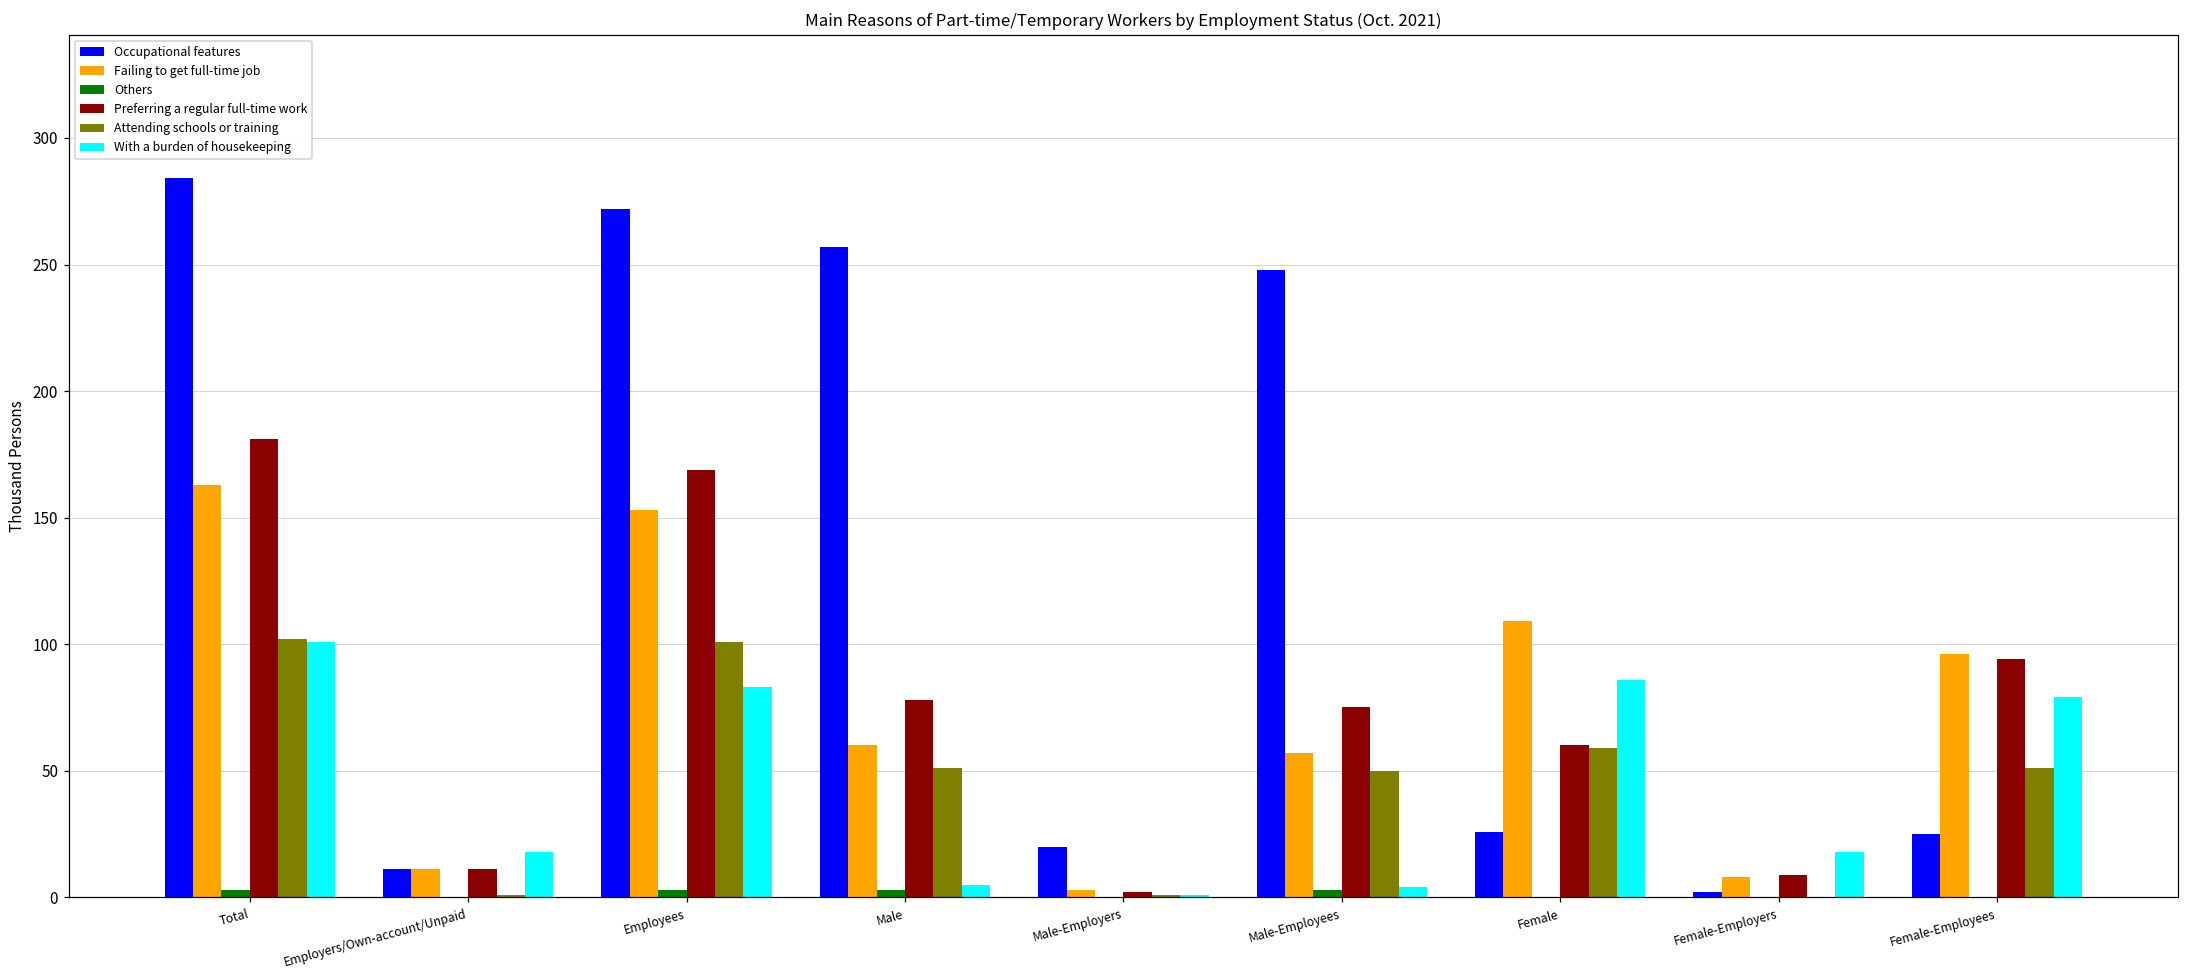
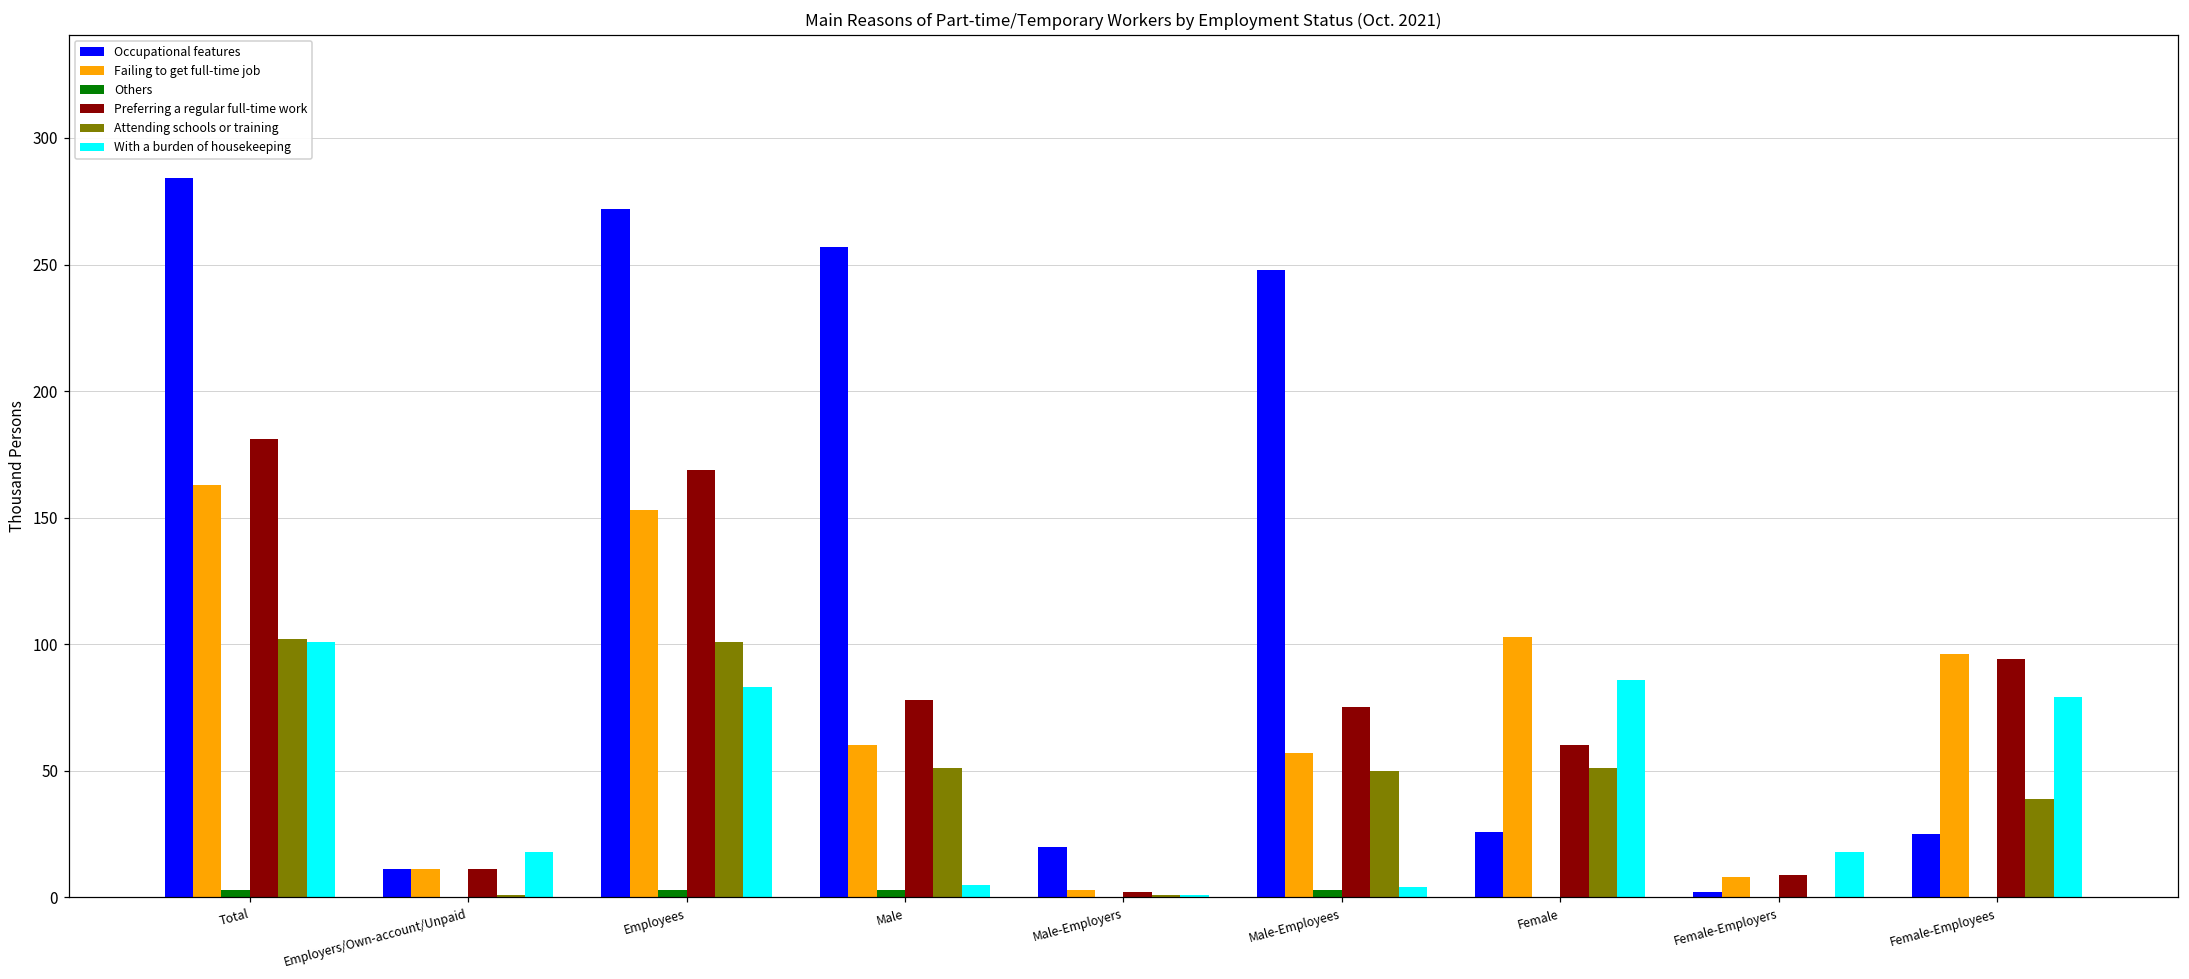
Failing to get full-time job, Female: 109 -> 103
Attending schools or training, Female: 59 -> 51
Attending schools or training, Female-Employees: 51 -> 39
